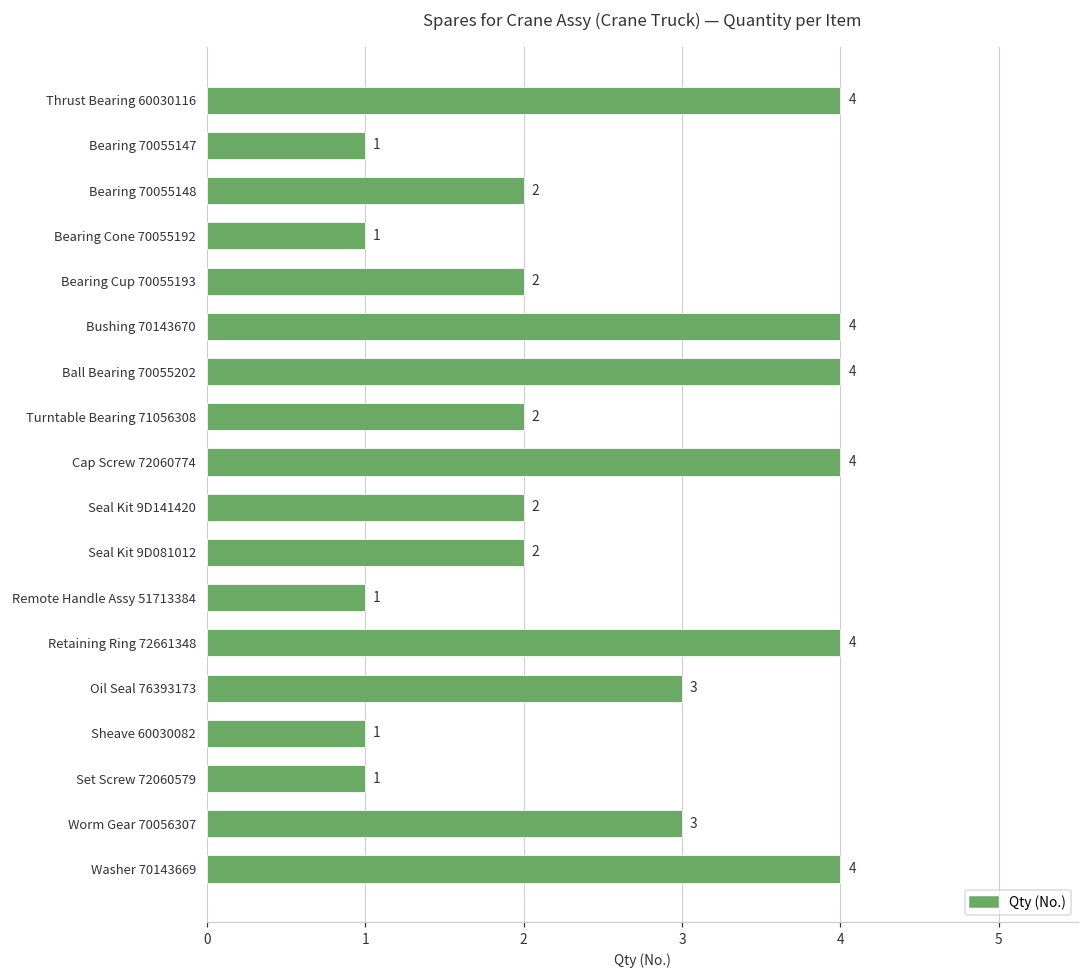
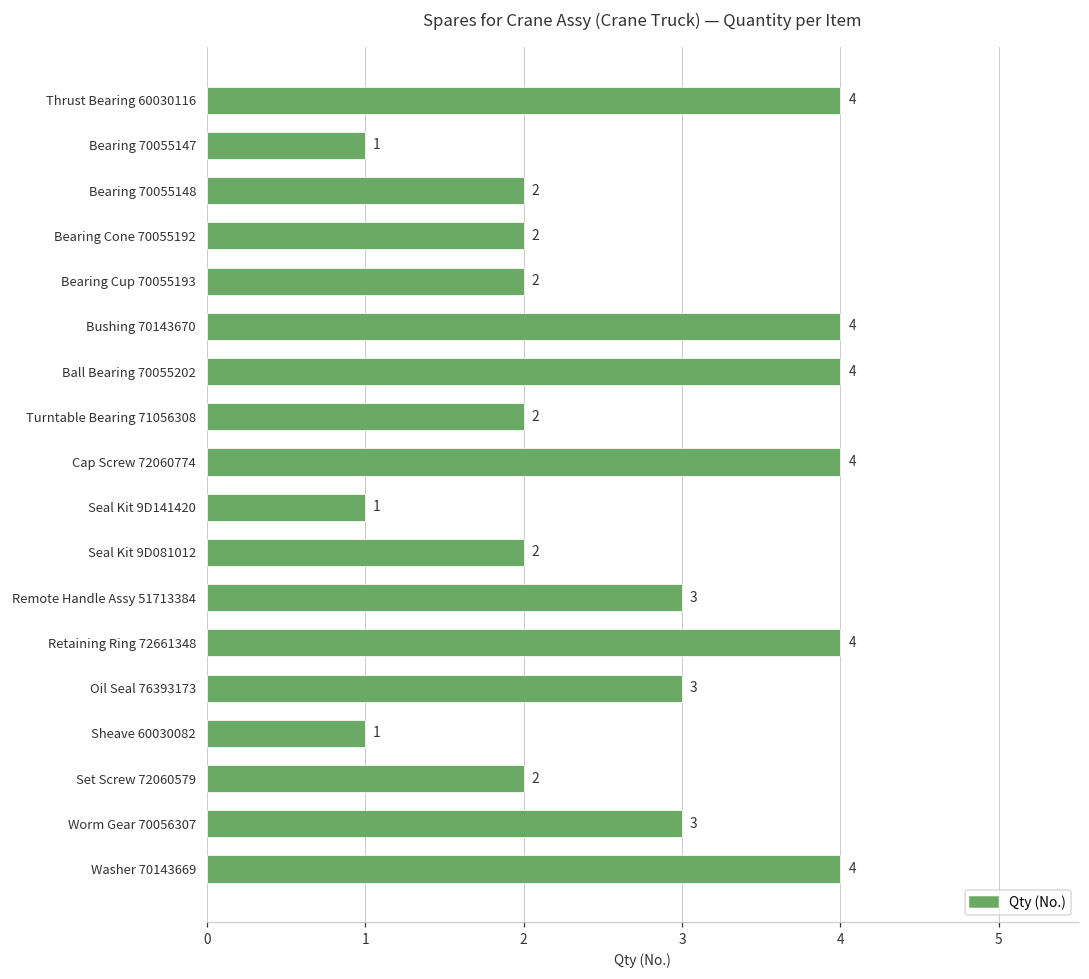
Bearing Cone 70055192: 1 -> 2
Seal Kit 9D141420: 2 -> 1
Remote Handle Assy 51713384: 1 -> 3
Set Screw 72060579: 1 -> 2
